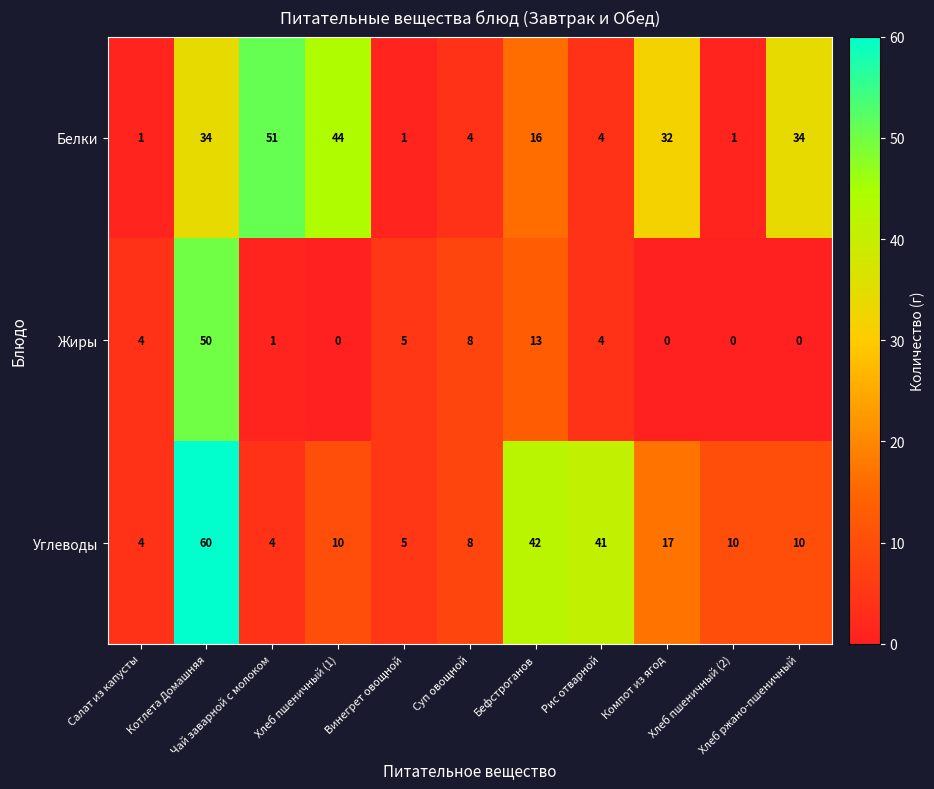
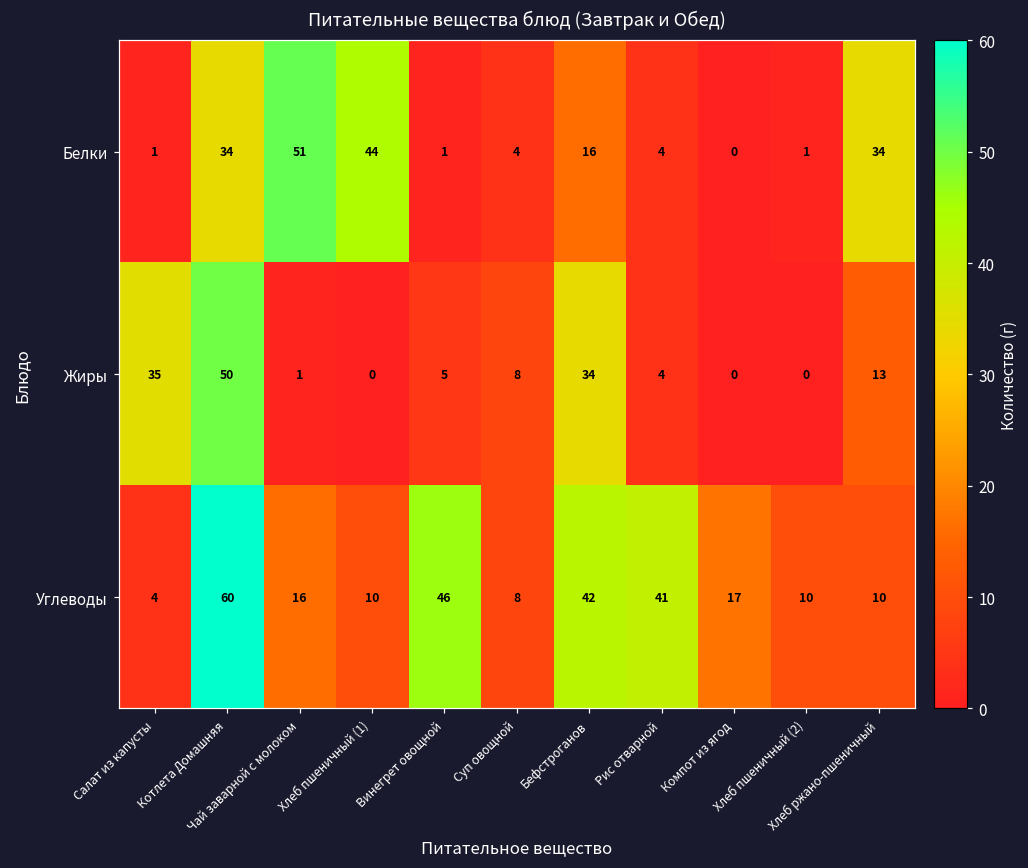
Белки, Компот из ягод: 32 -> 0
Жиры, Салат из капусты: 4 -> 35
Жиры, Бефстроганов: 13 -> 34
Жиры, Хлеб ржано-пшеничный: 0 -> 13
Углеводы, Чай заварной с молоком: 4 -> 16
Углеводы, Винегрет овощной: 5 -> 46
